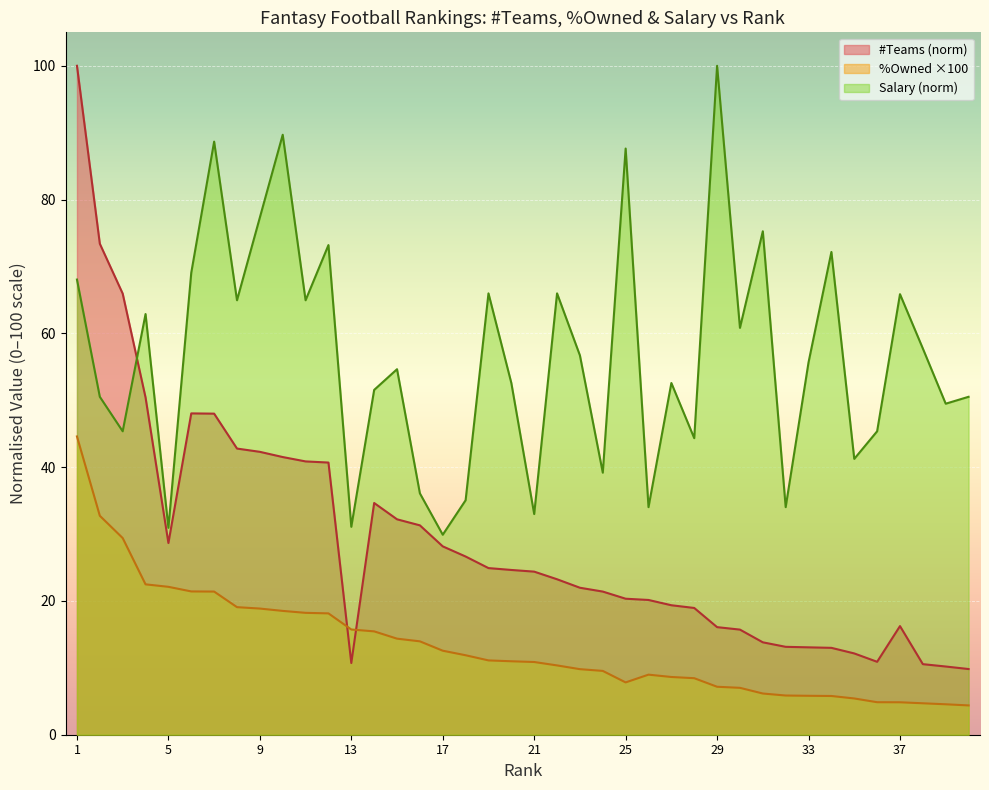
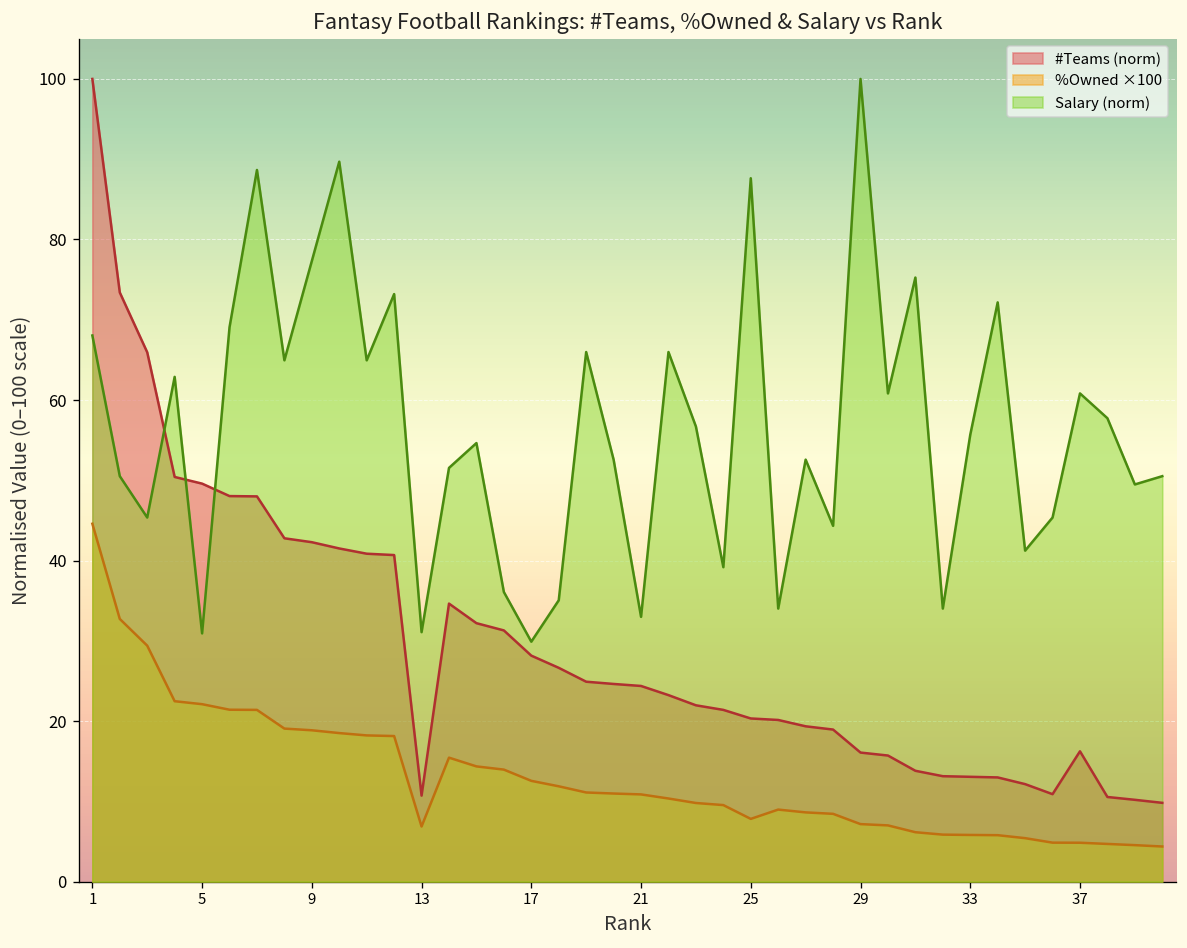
#Teams (norm), 5: 29 -> 50
%Owned ×100, 13: 16 -> 7
Salary (norm), 37: 66 -> 61
